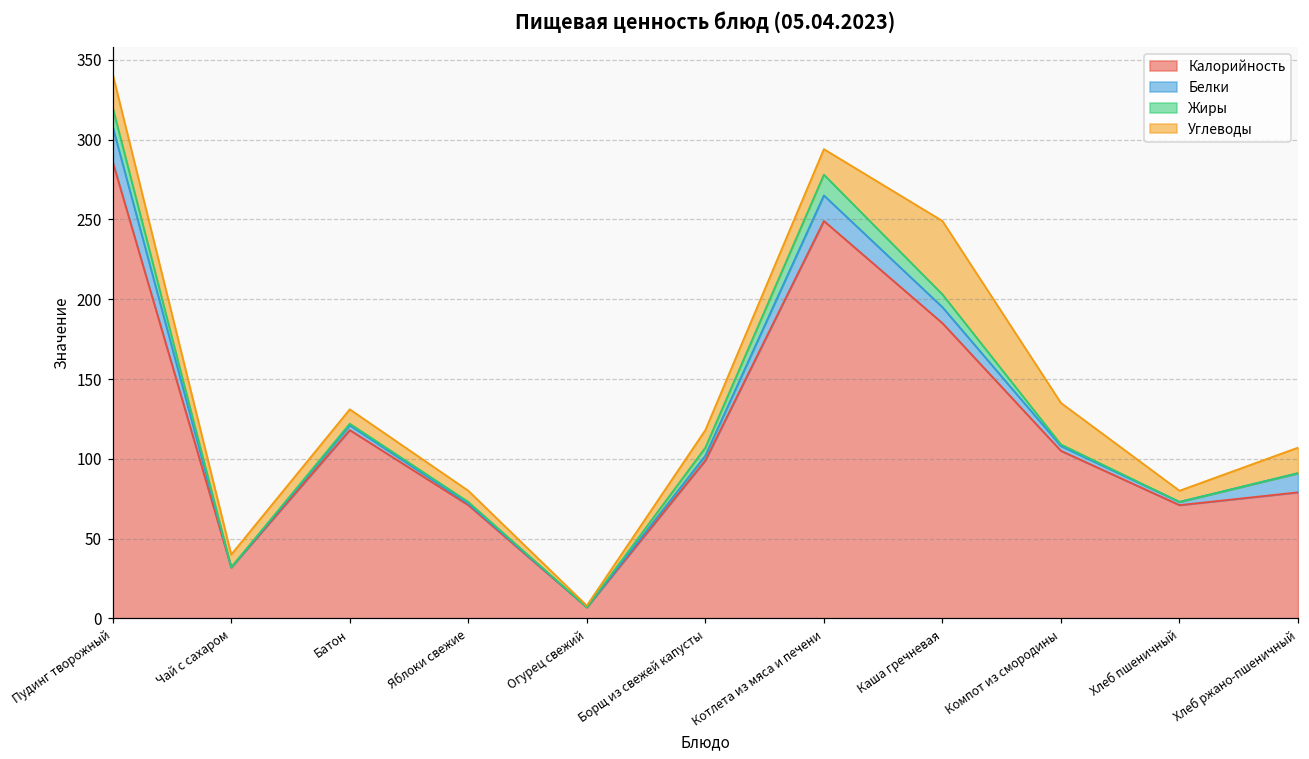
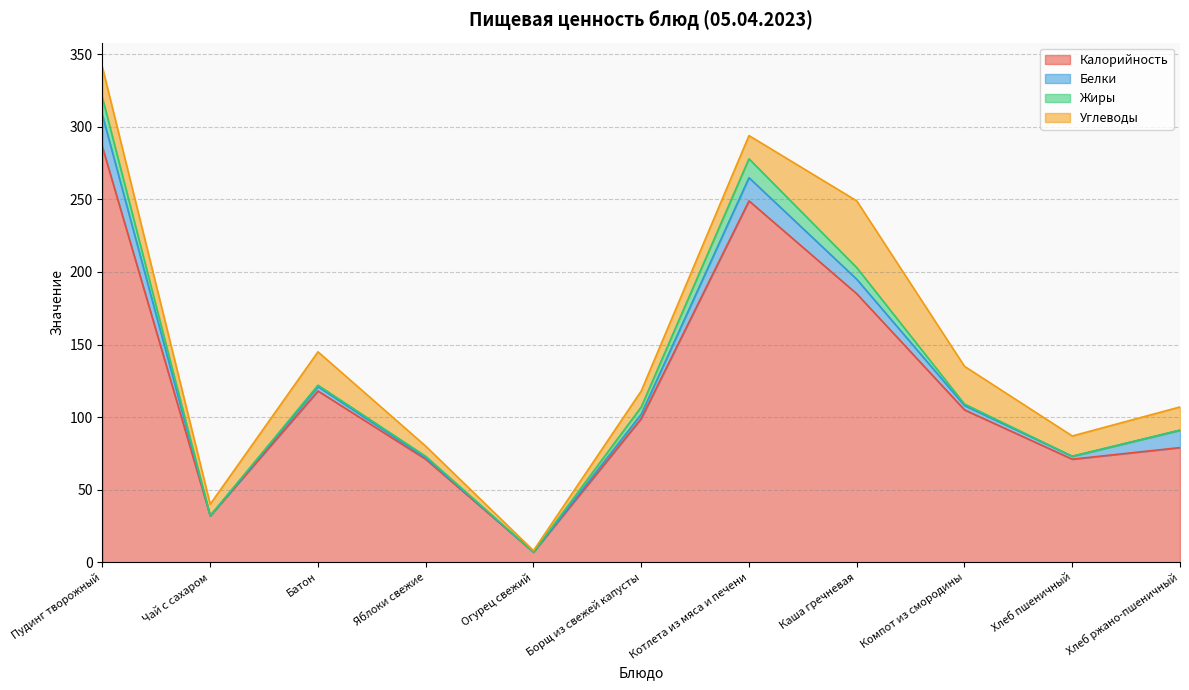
Углеводы, Батон: 9 -> 23
Углеводы, Хлеб пшеничный: 7 -> 14
